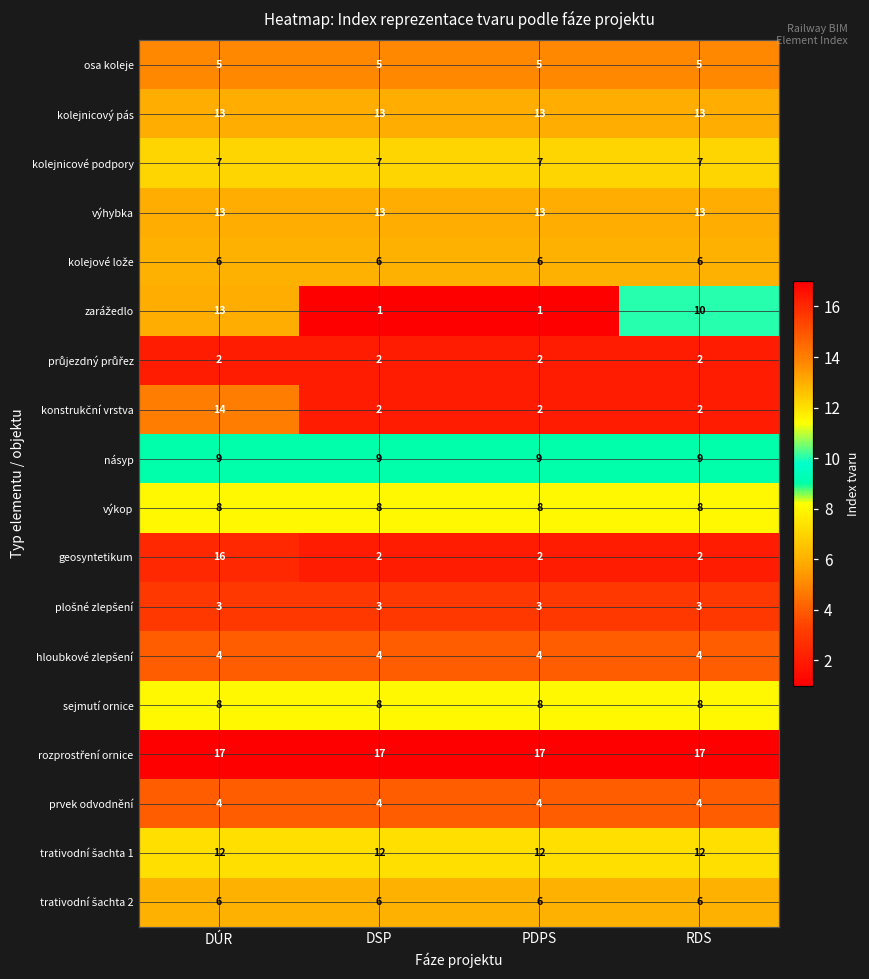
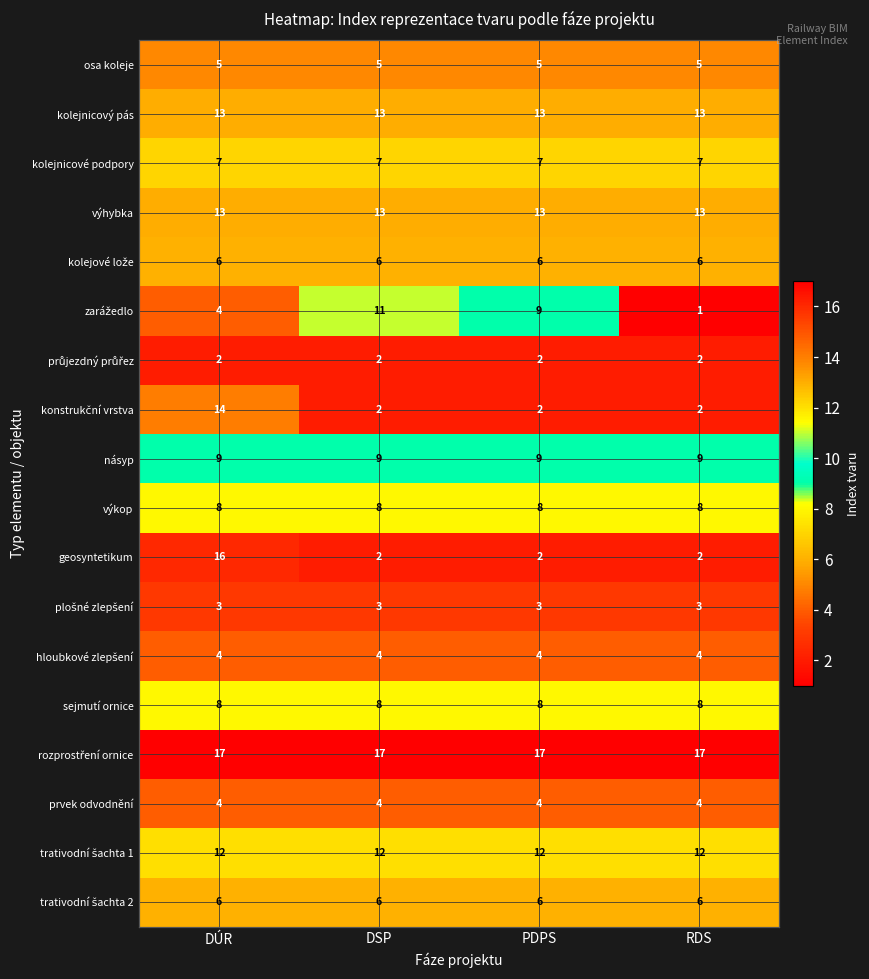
zarážedlo, DÚR: 13 -> 4
zarážedlo, DSP: 1 -> 11
zarážedlo, PDPS: 1 -> 9
zarážedlo, RDS: 10 -> 1
